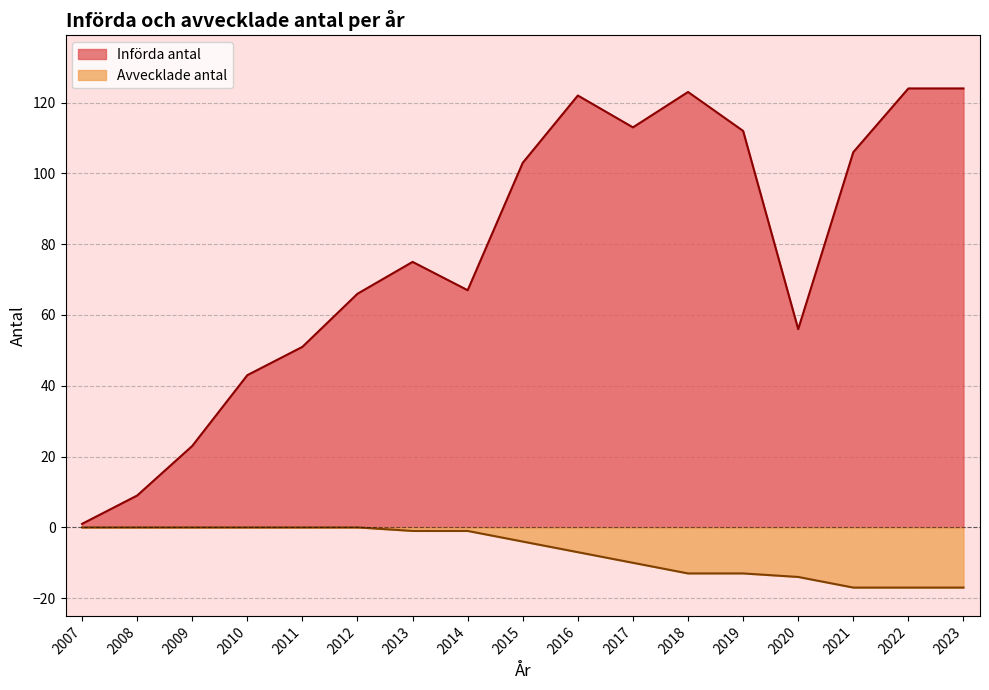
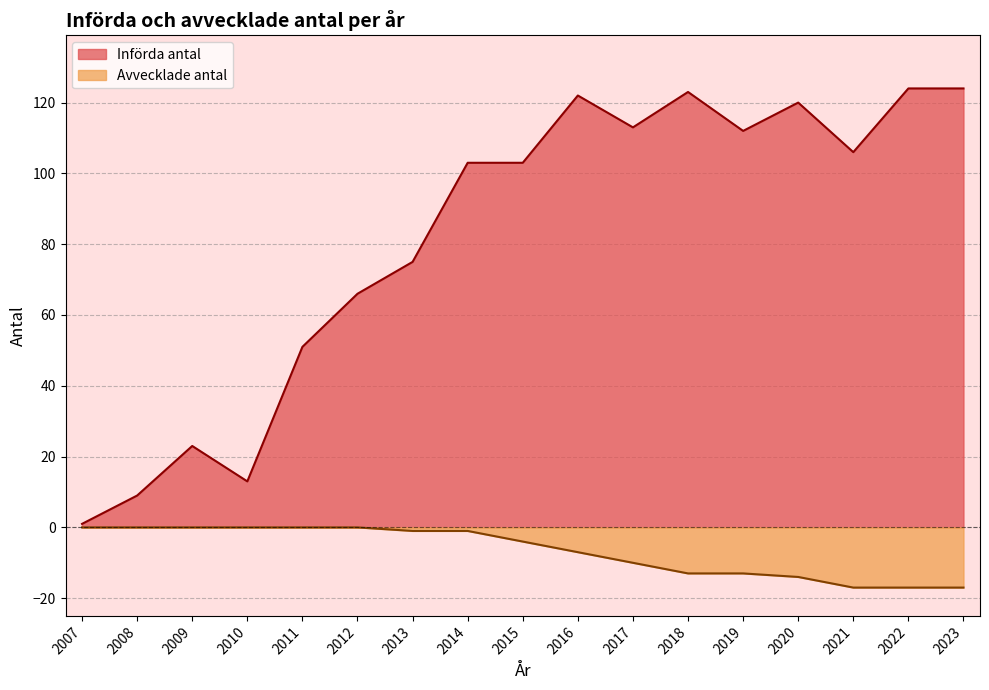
Införda antal, 2010: 43 -> 13
Införda antal, 2014: 67 -> 103
Införda antal, 2020: 56 -> 120
